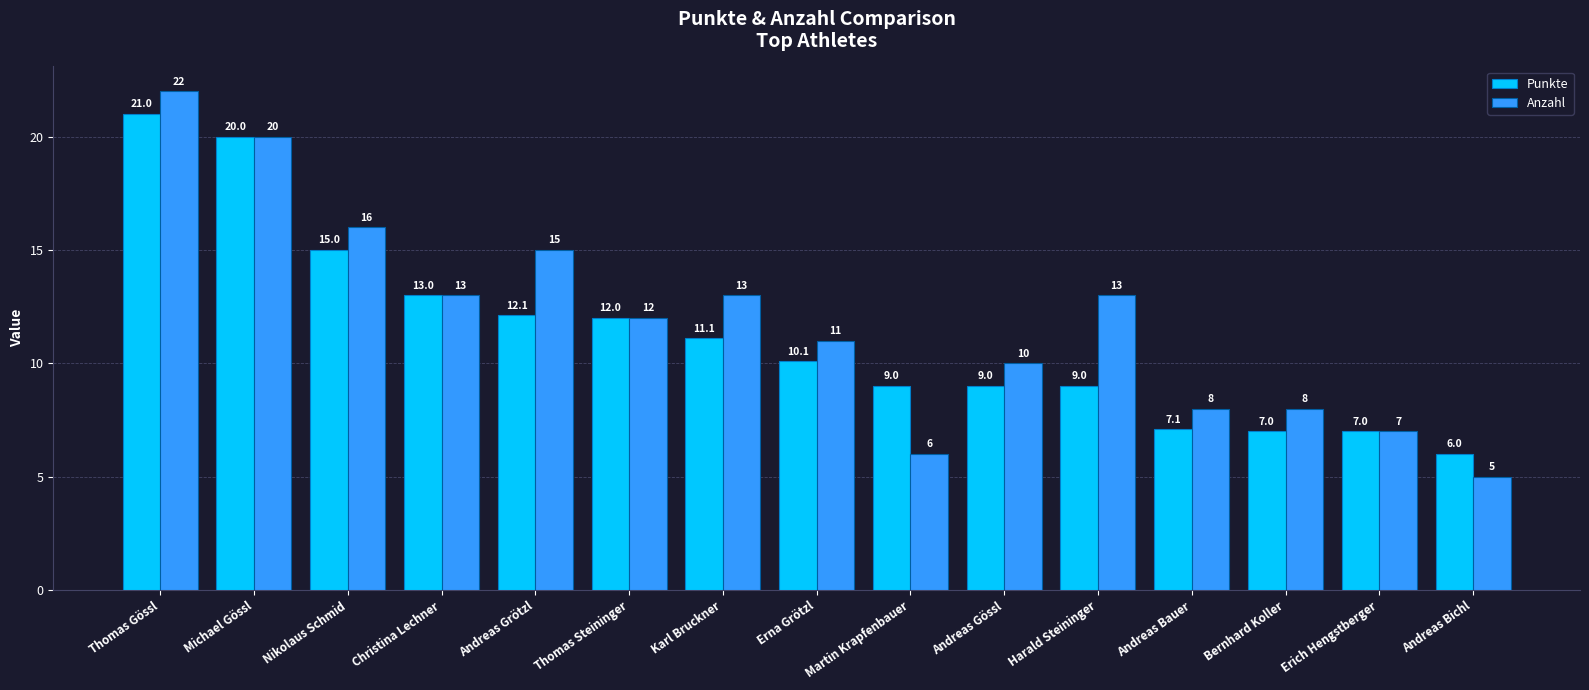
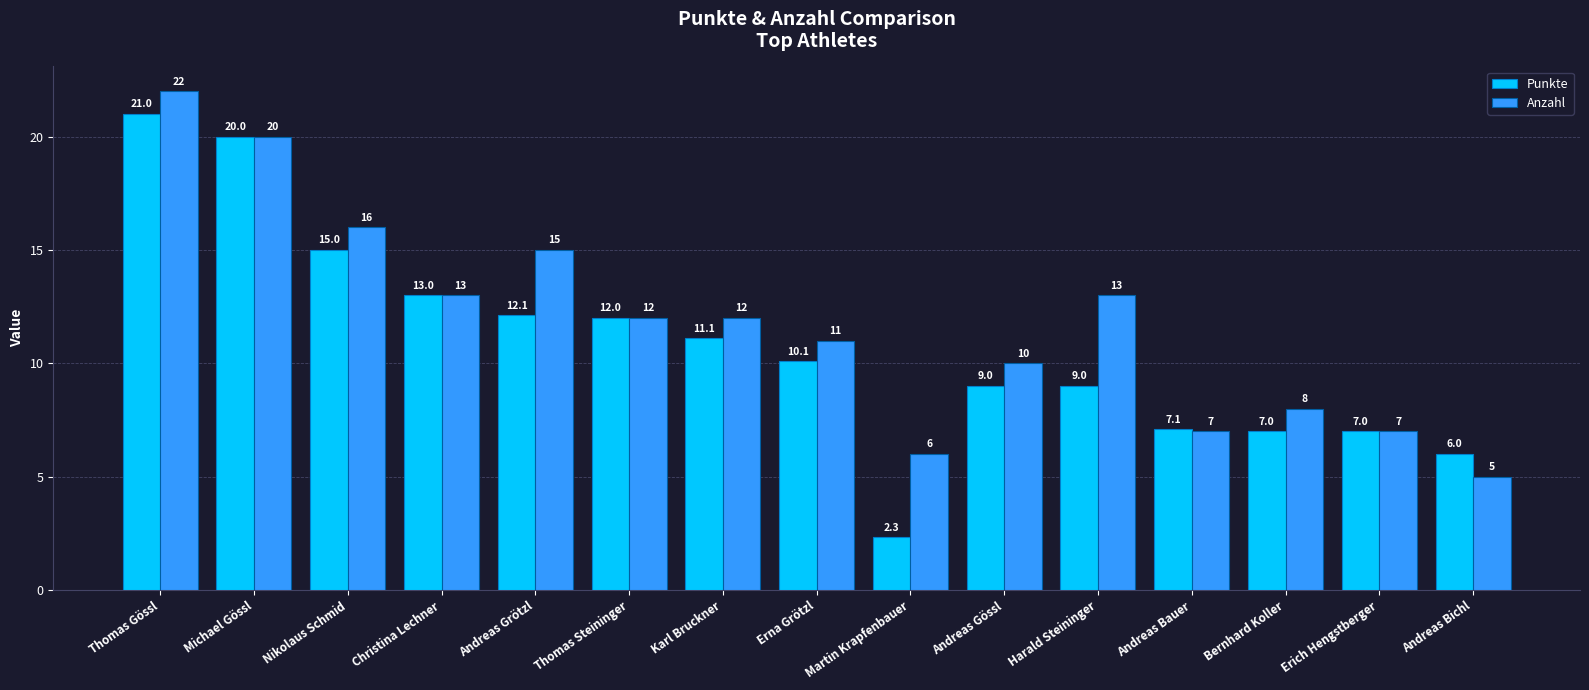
Anzahl, Karl Bruckner: 13 -> 12
Punkte, Martin Krapfenbauer: 9.0 -> 2.3
Anzahl, Andreas Bauer: 8 -> 7
